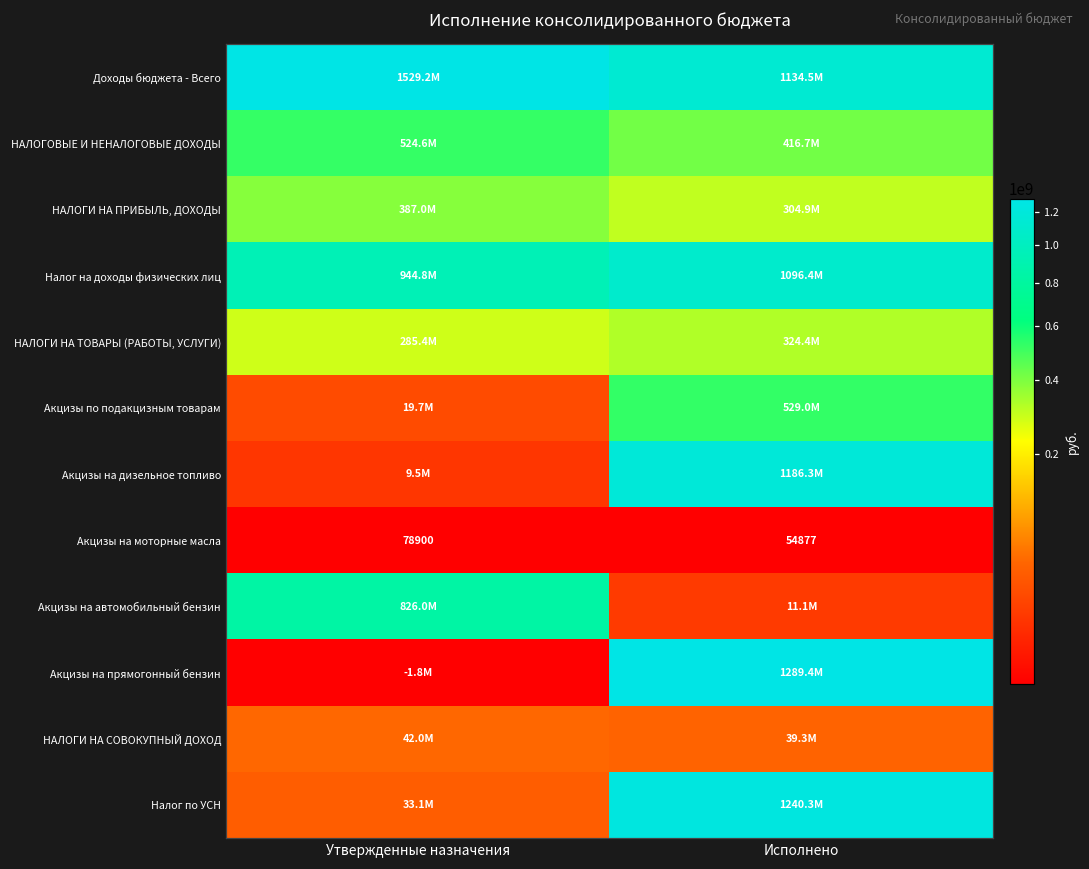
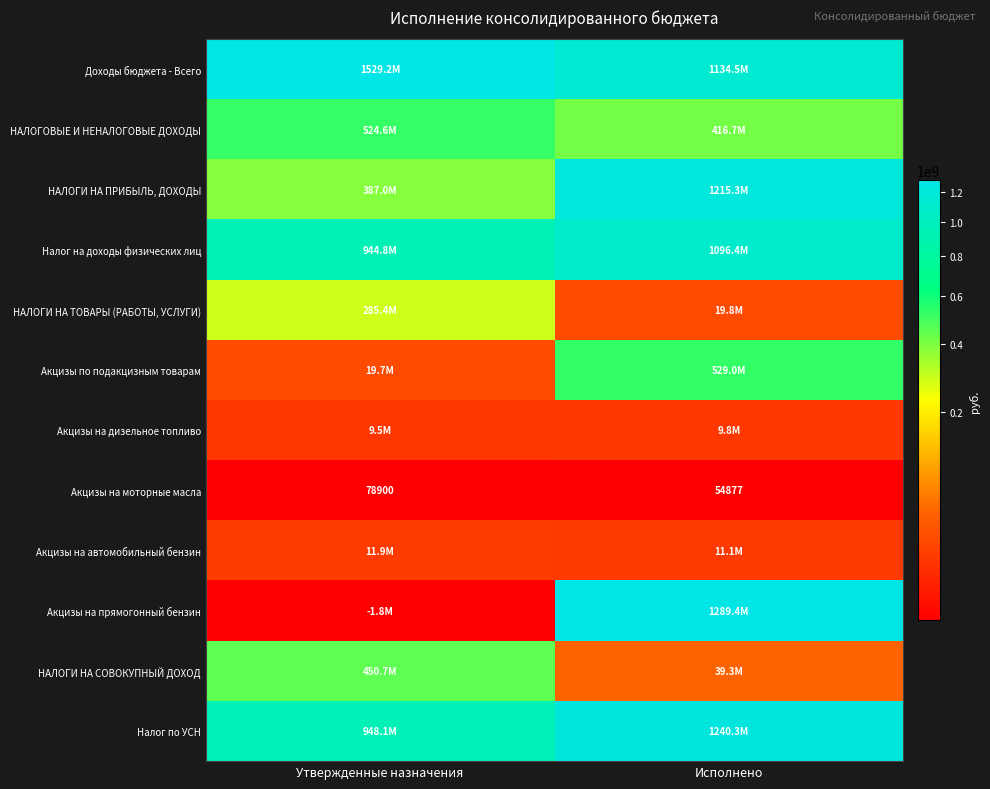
НАЛОГИ НА ПРИБЫЛЬ, ДОХОДЫ, Исполнено: 304.9M -> 1215.3M
НАЛОГИ НА ТОВАРЫ (РАБОТЫ, УСЛУГИ), Исполнено: 324.4M -> 19.8M
Акцизы на дизельное топливо, Исполнено: 1186.3M -> 9.8M
Акцизы на автомобильный бензин, Утвержденные назначения: 826.0M -> 11.9M
НАЛОГИ НА СОВОКУПНЫЙ ДОХОД, Утвержденные назначения: 42.0M -> 450.7M
Налог по УСН, Утвержденные назначения: 33.1M -> 948.1M
